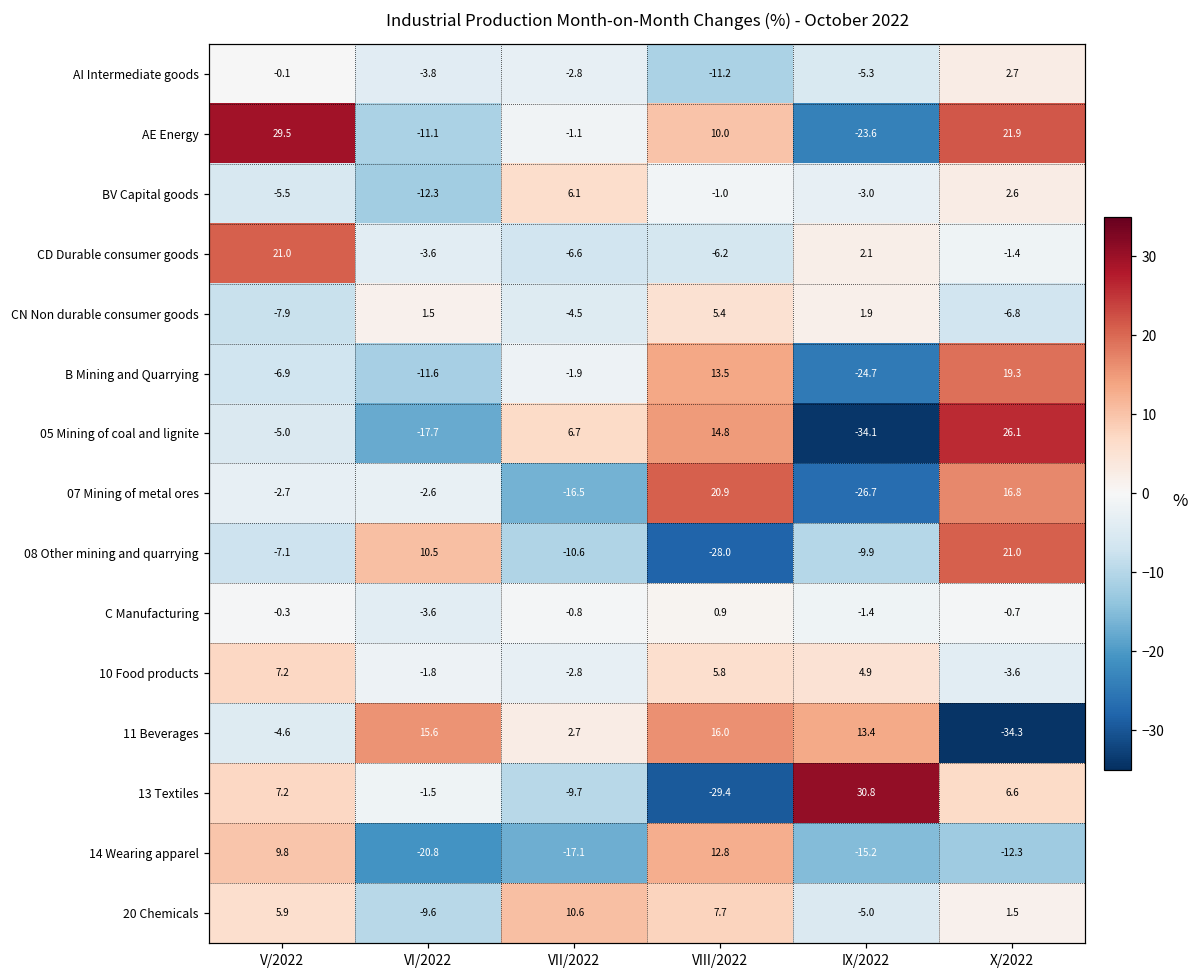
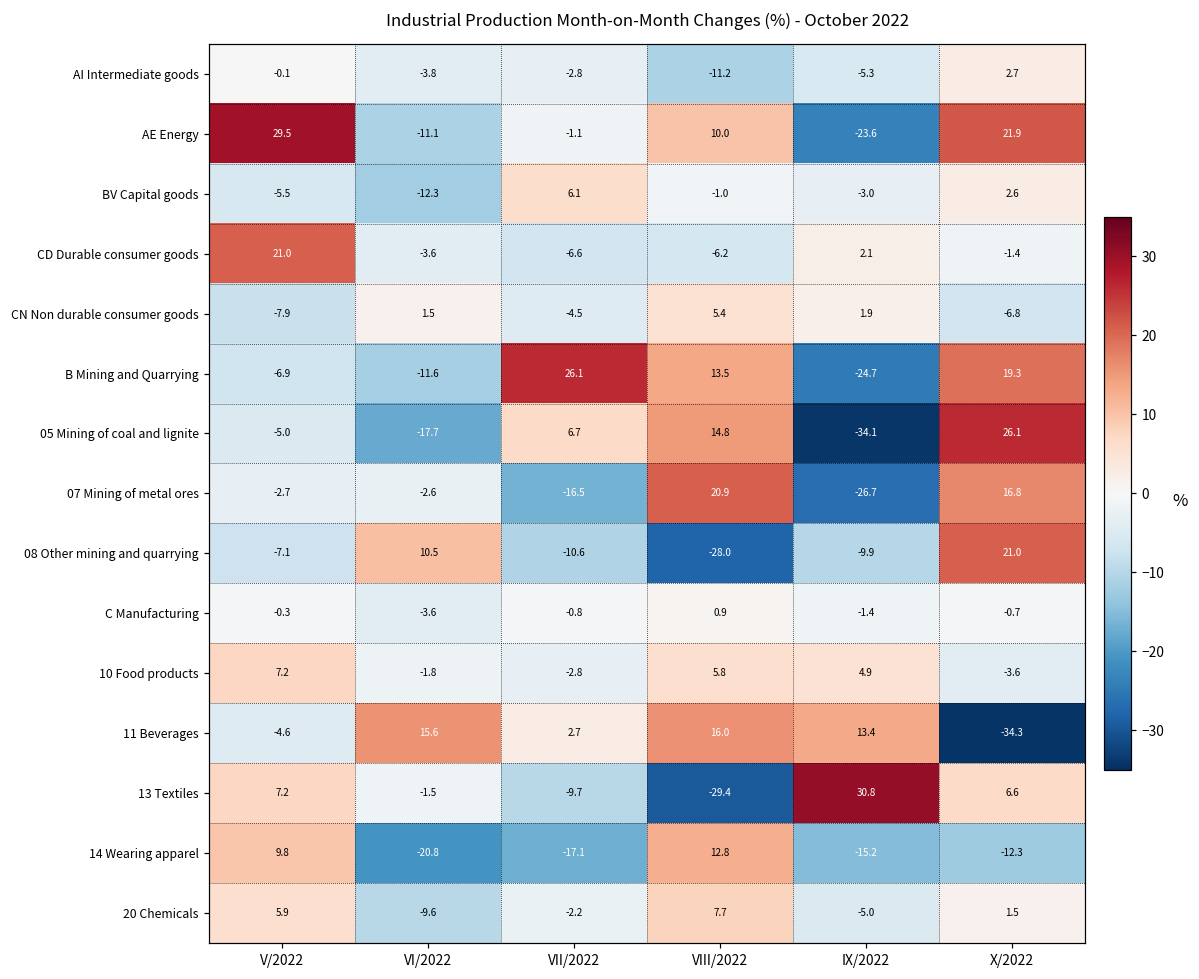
B Mining and Quarrying, VII/2022: -1.9 -> 26.1
20 Chemicals, VII/2022: 10.6 -> -2.2
